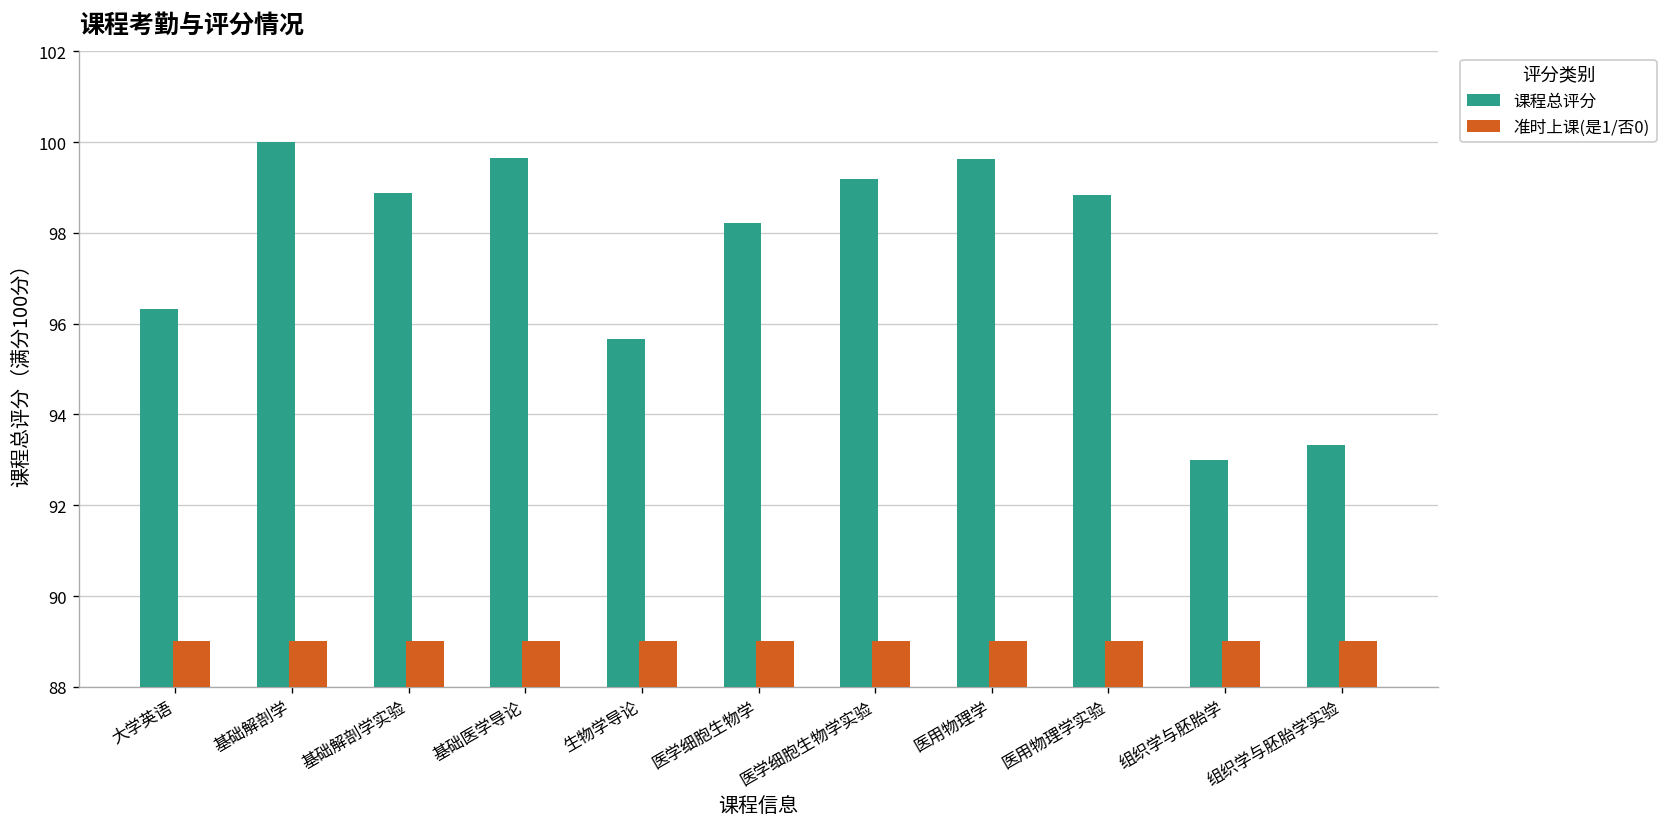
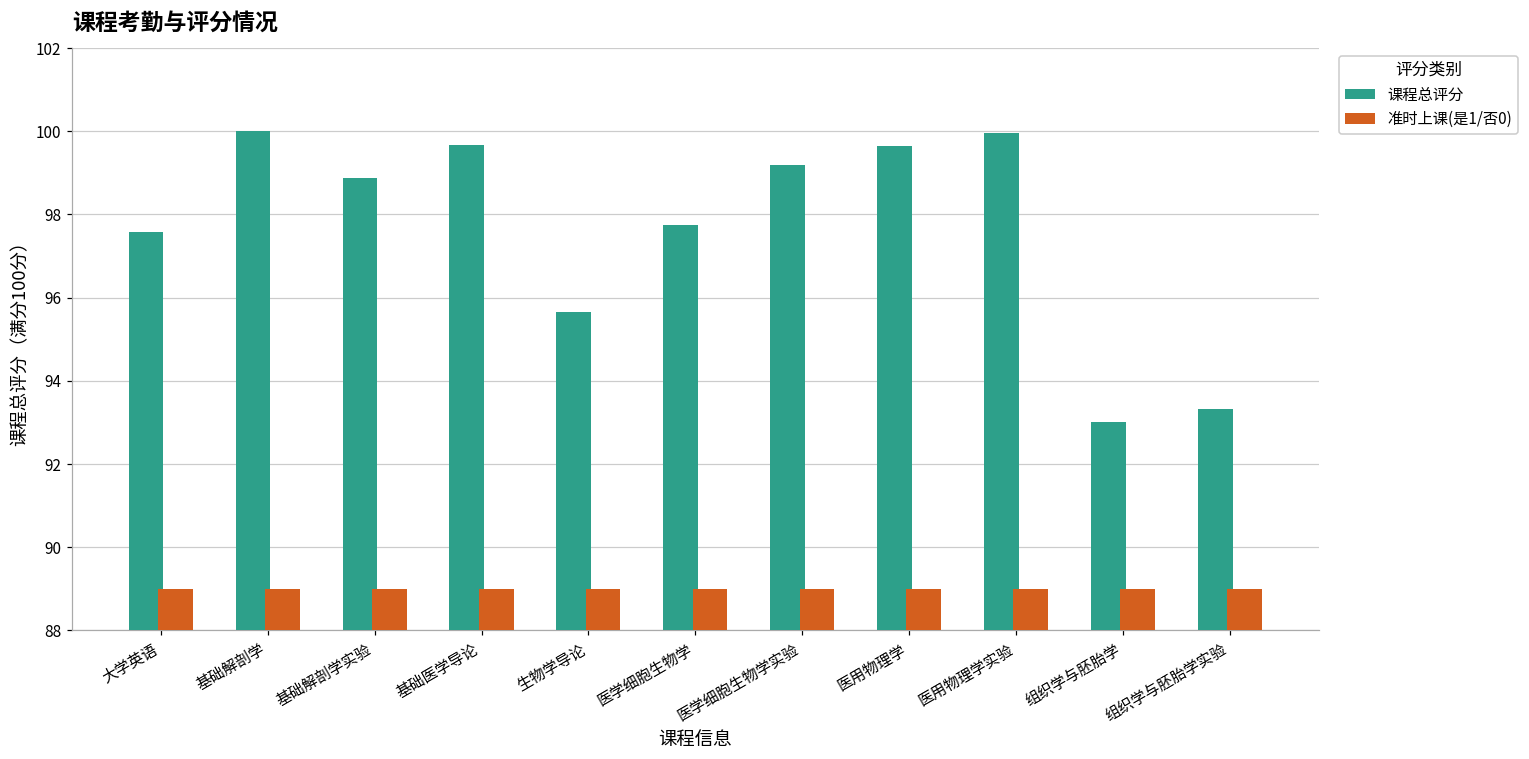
课程总评分, 大学英语: 96.3 -> 97.6
课程总评分, 医学细胞生物学: 98.2 -> 97.8
课程总评分, 医用物理学实验: 98.8 -> 100.0
